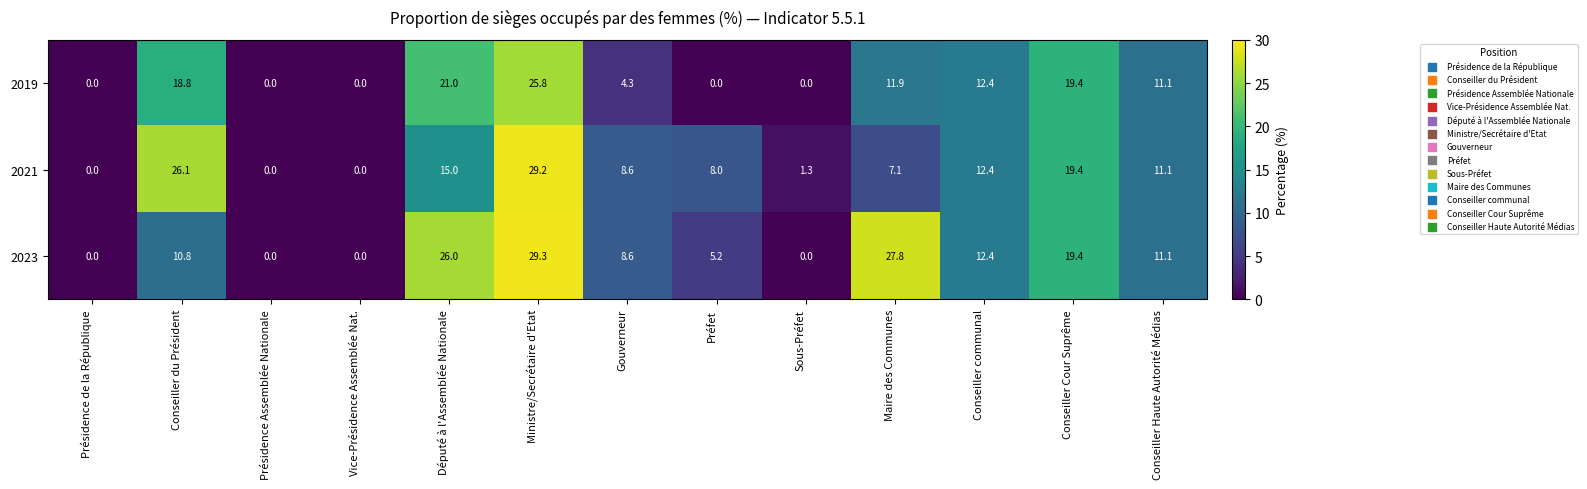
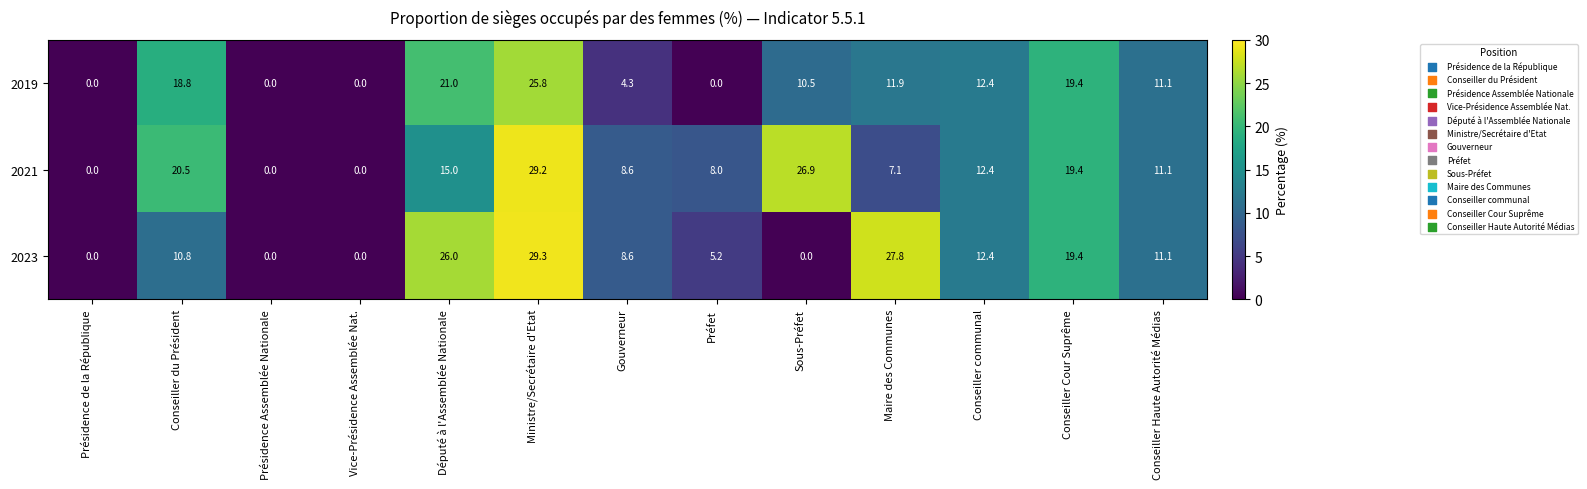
2019, Sous-Préfet: 0.0 -> 10.5
2021, Conseiller du Président: 26.1 -> 20.5
2021, Sous-Préfet: 1.3 -> 26.9
